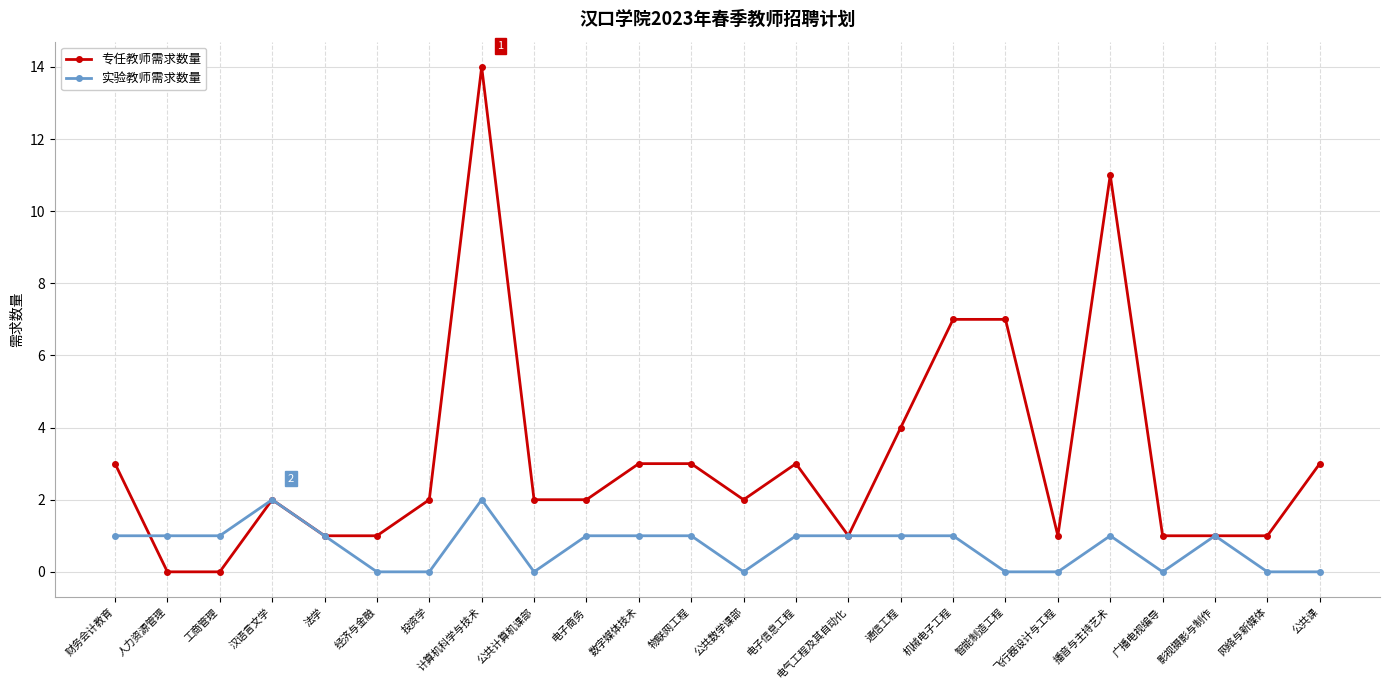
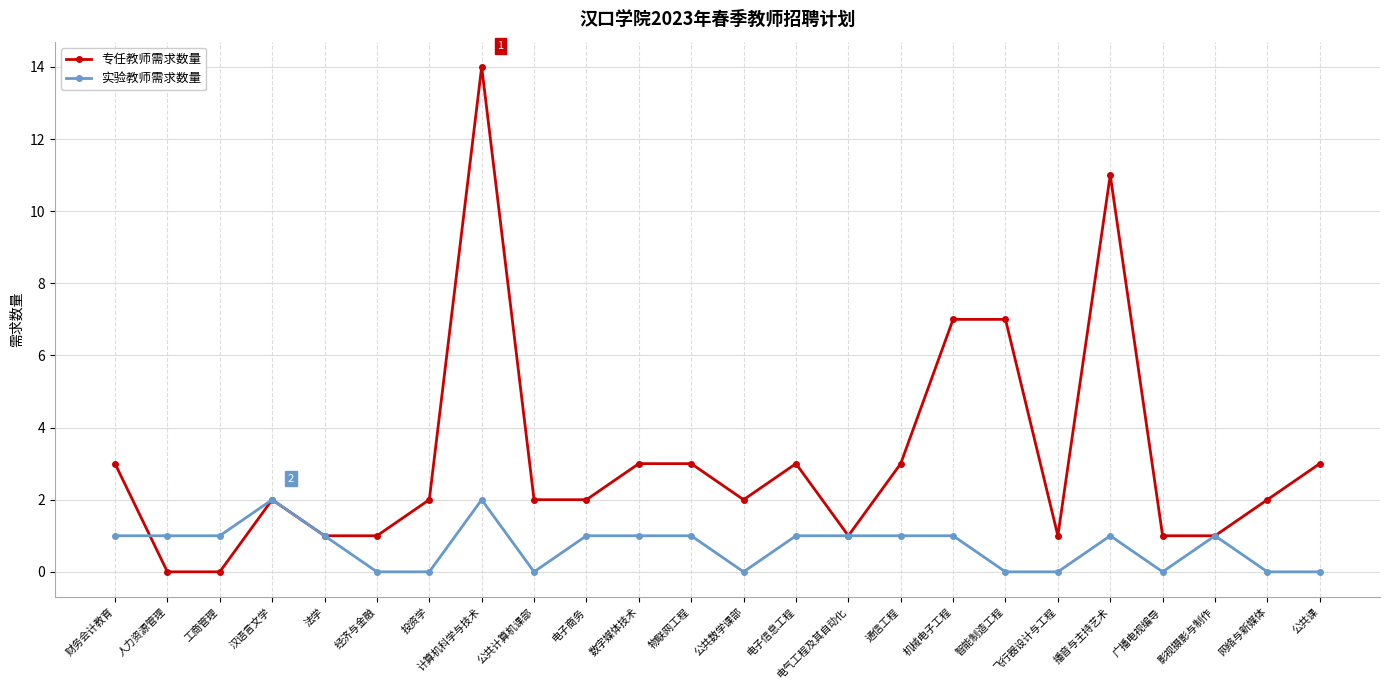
专任教师需求数量, 通信工程: 4 -> 3
专任教师需求数量, 网络与新媒体: 1 -> 2
